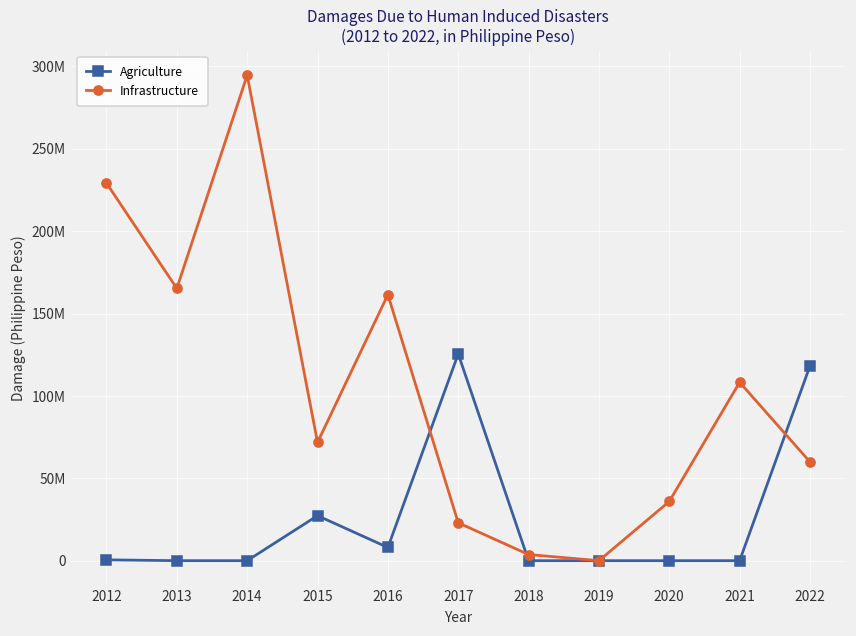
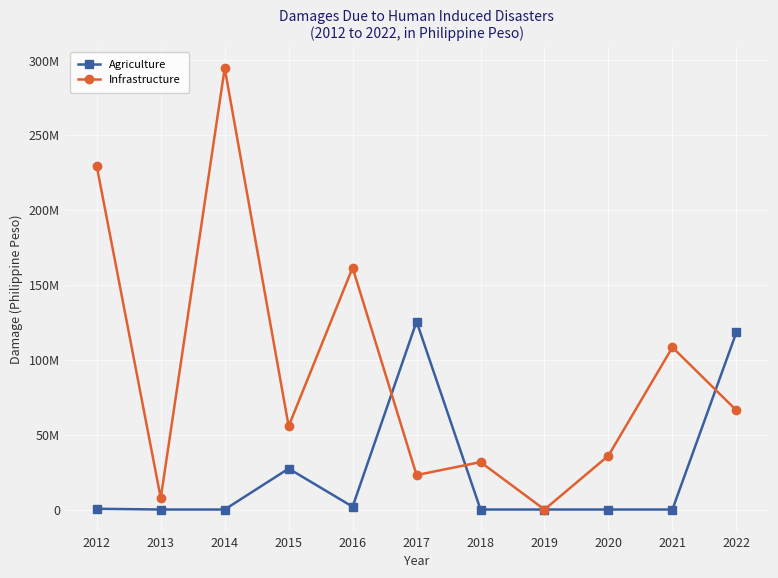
Infrastructure, 2013: 165000000 -> 8000000
Infrastructure, 2015: 72000000 -> 56000000
Agriculture, 2016: 8000000 -> 2000000
Infrastructure, 2018: 4000000 -> 32000000
Infrastructure, 2022: 60000000 -> 66000000
